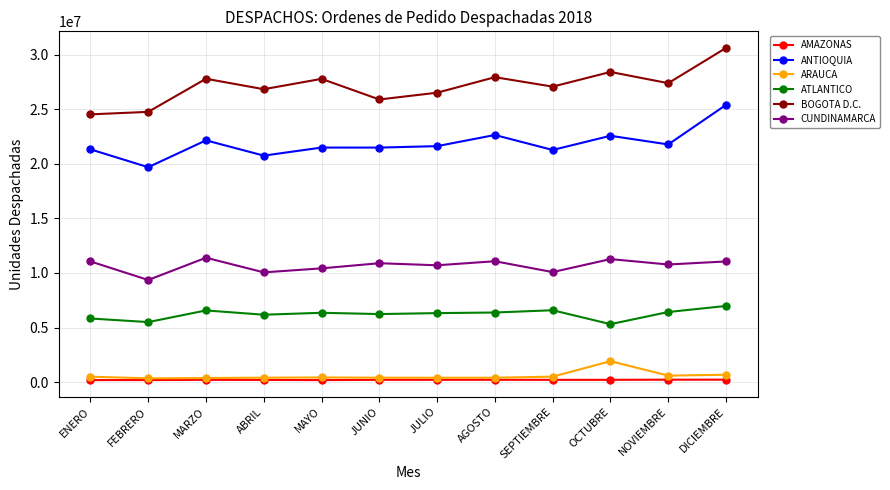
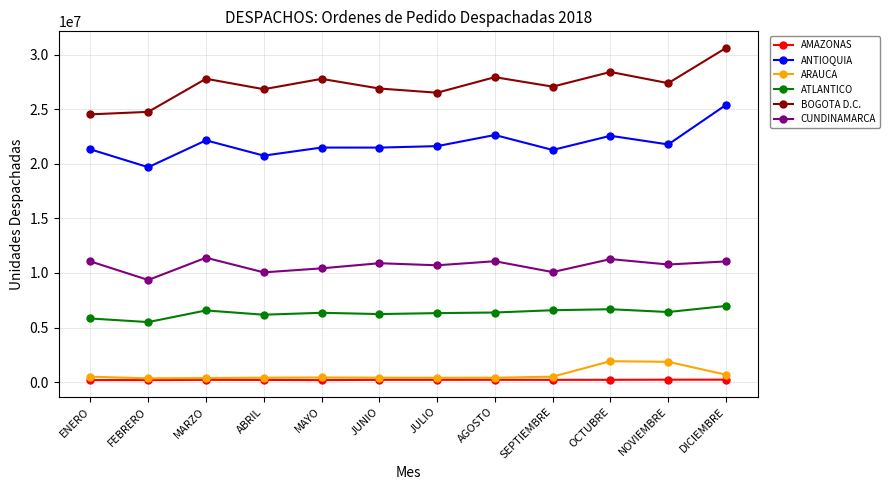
BOGOTA D.C., JUNIO: 25900000 -> 26900000
ATLANTICO, OCTUBRE: 5300000 -> 6700000
ARAUCA, NOVIEMBRE: 600000 -> 1900000
